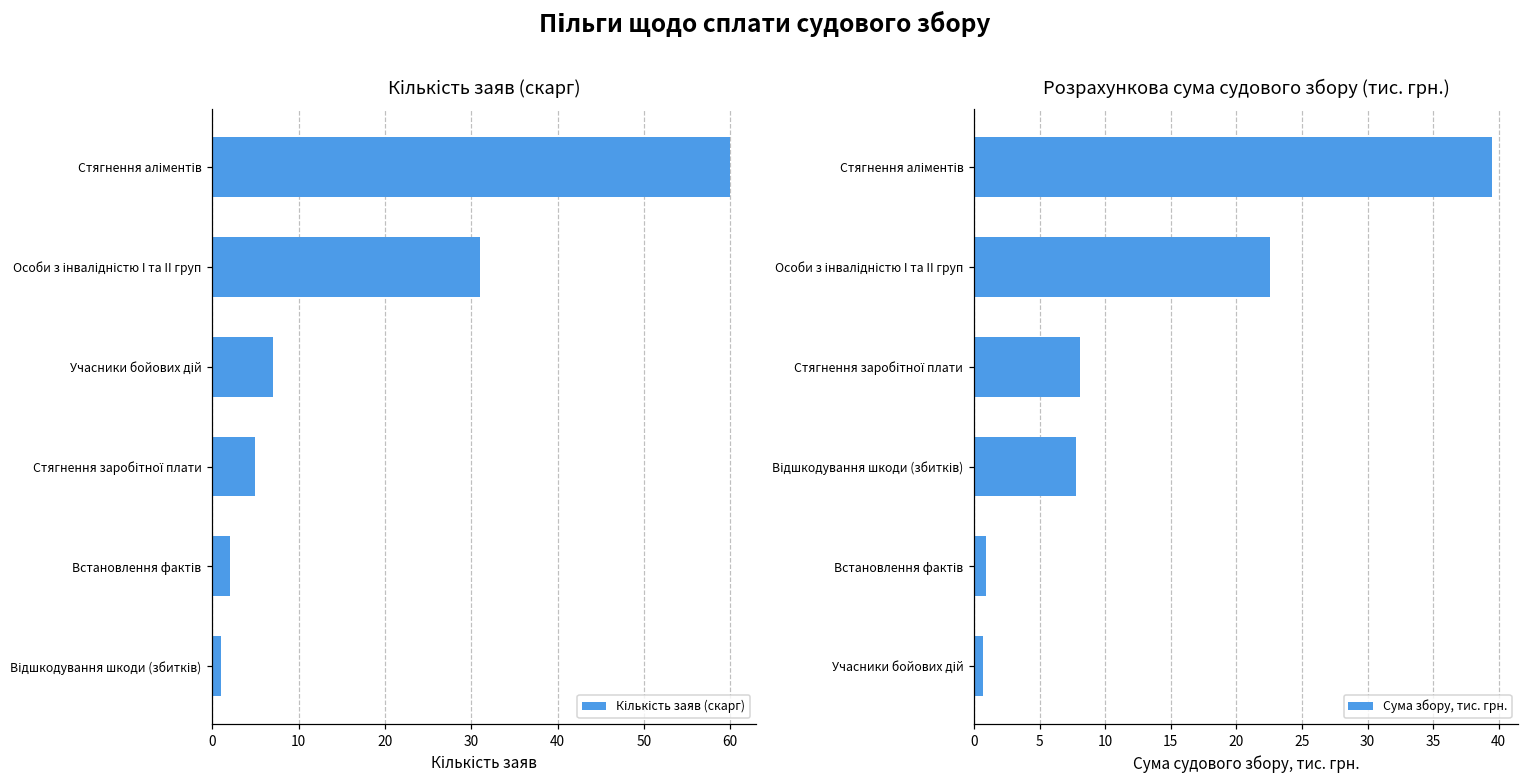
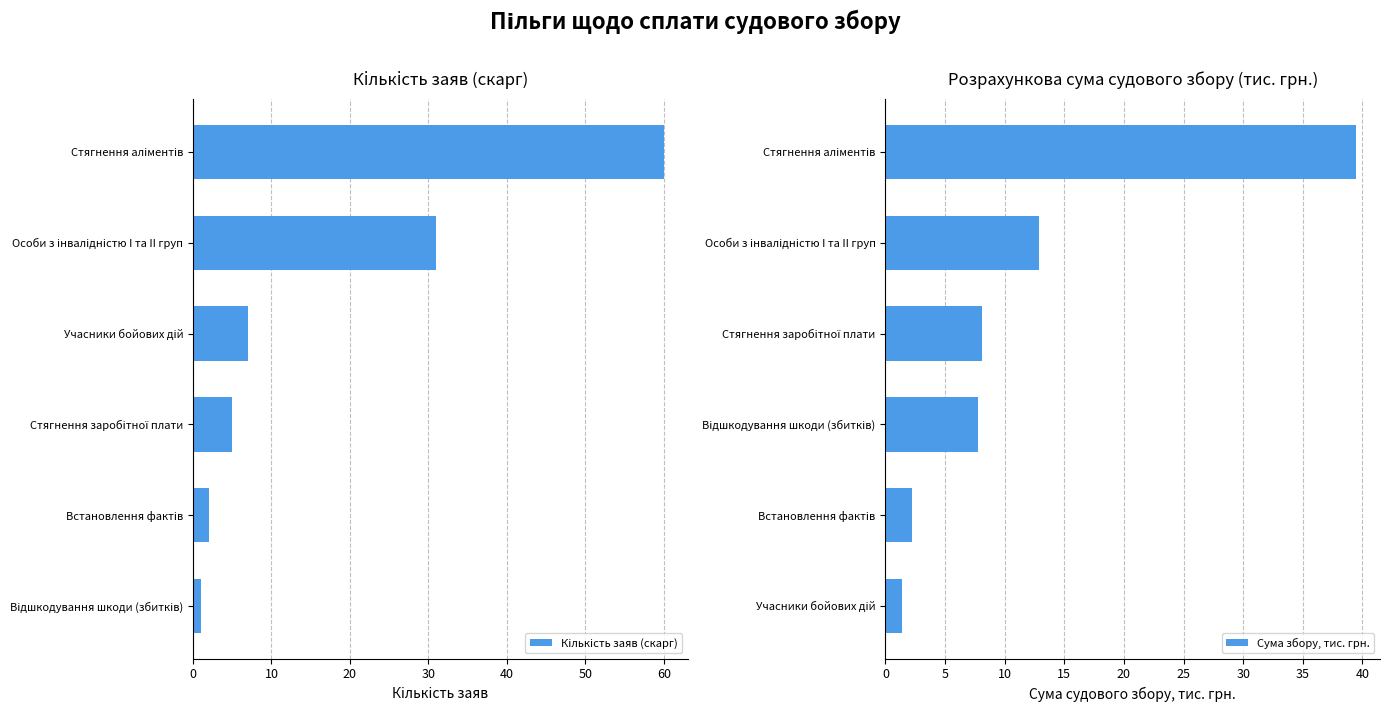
Розрахункова сума судового збору (тис. грн.), Особи з інвалідністю I та II груп: 22.6 -> 12.9
Розрахункова сума судового збору (тис. грн.), Встановлення фактів: 0.9 -> 2.3
Розрахункова сума судового збору (тис. грн.), Учасники бойових дій: 0.7 -> 1.4
